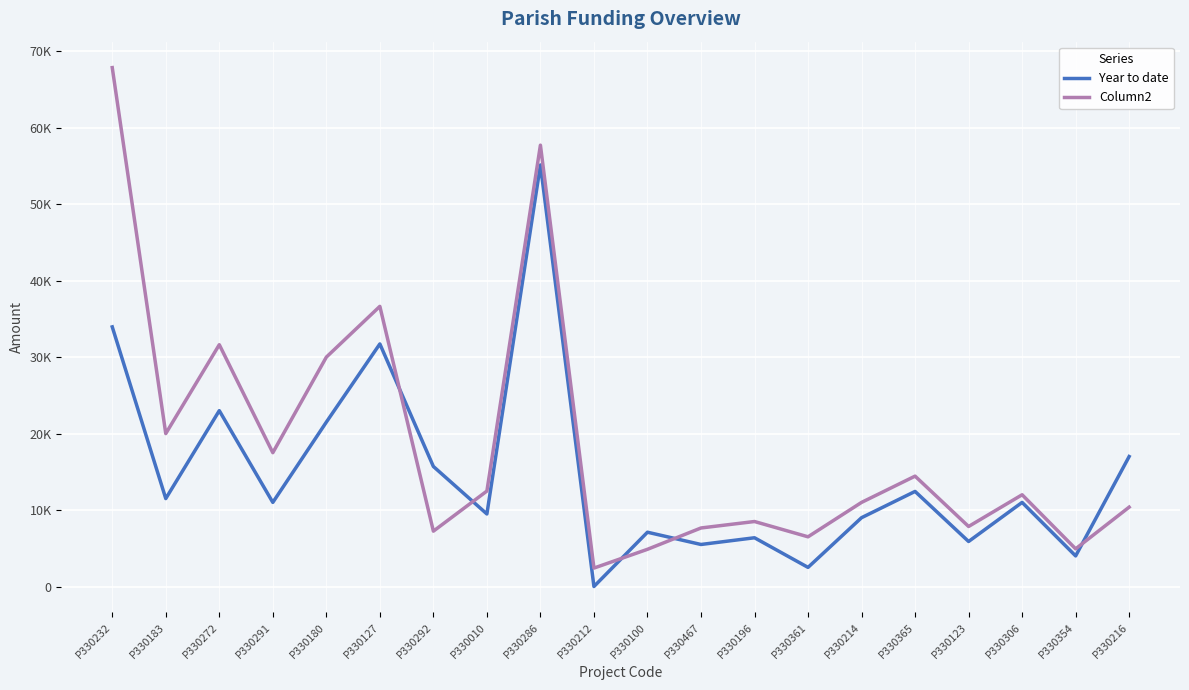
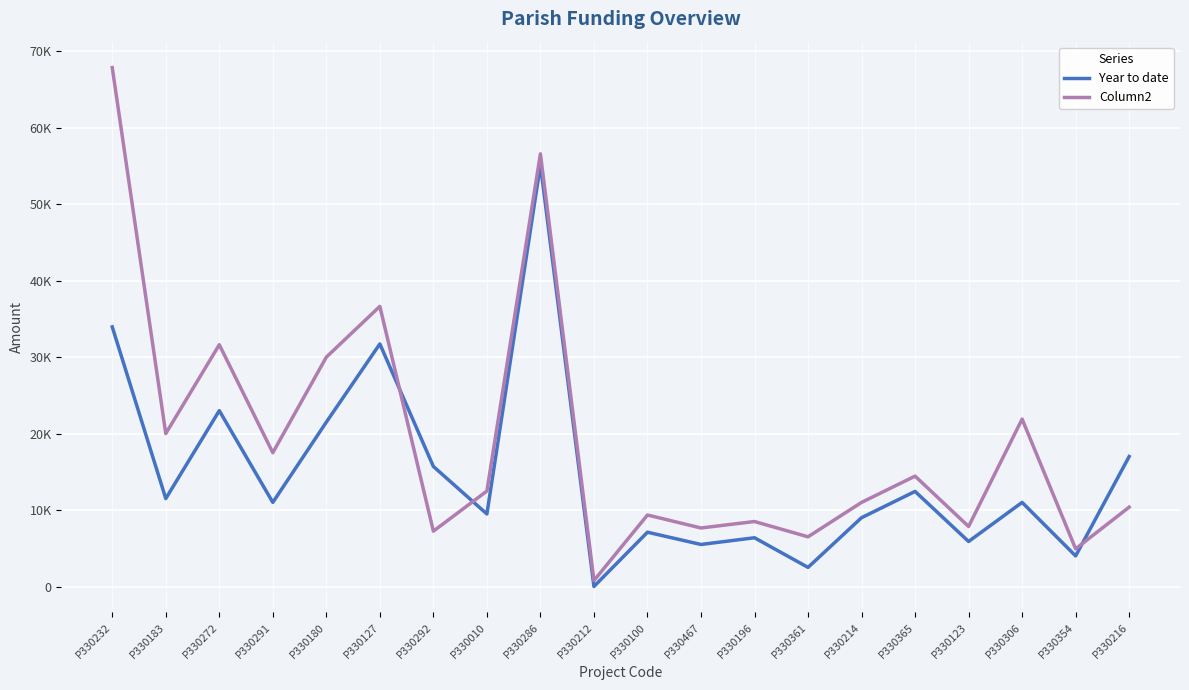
Column2, P330286: 58000 -> 57000
Column2, P330212: 2000 -> 1000
Column2, P330100: 5000 -> 9000
Column2, P330306: 12000 -> 22000
